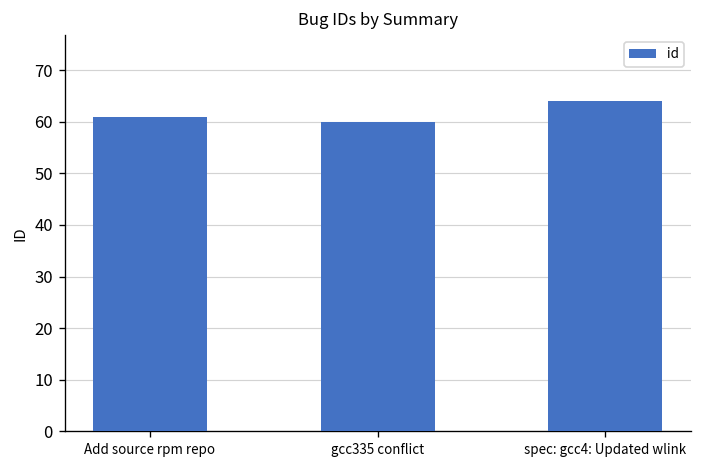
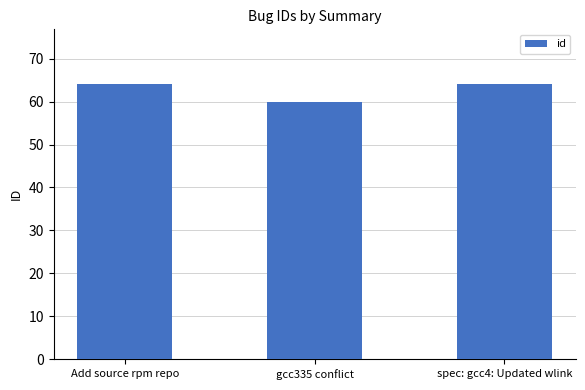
Add source rpm repo: 61 -> 64
